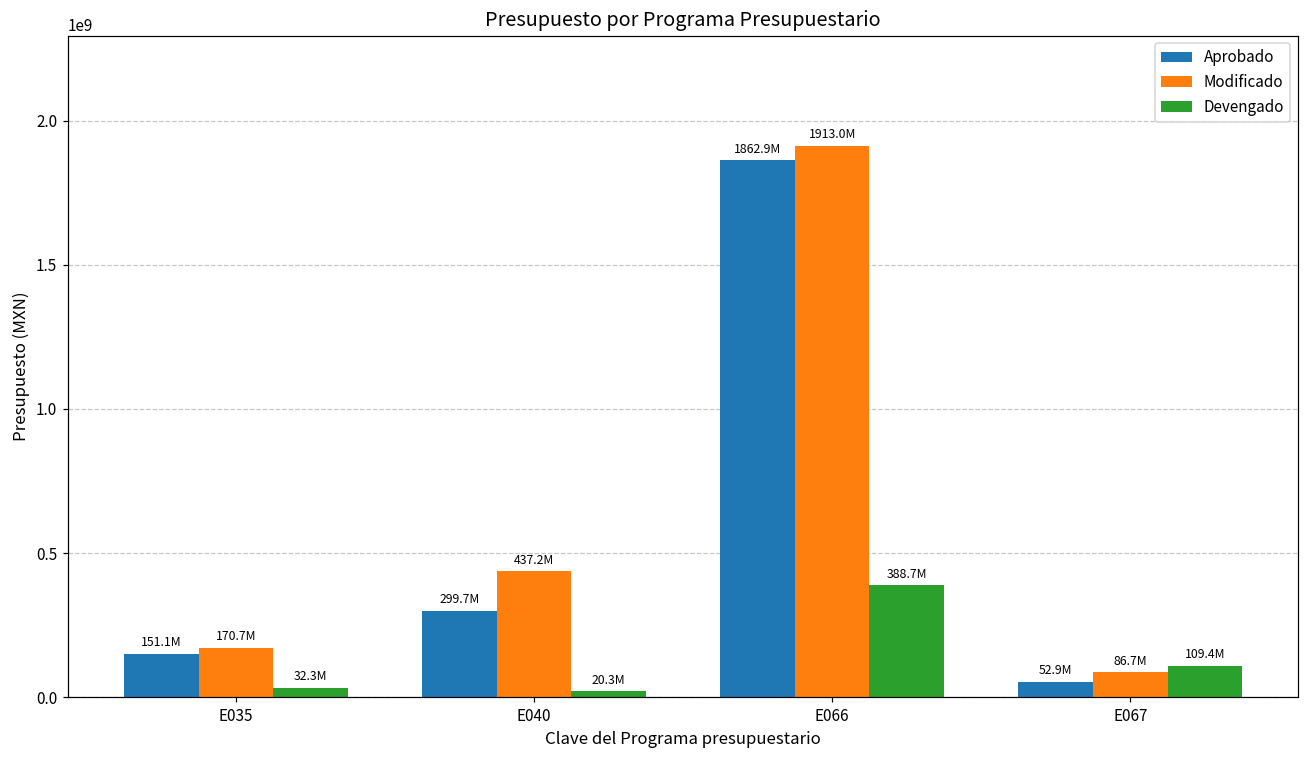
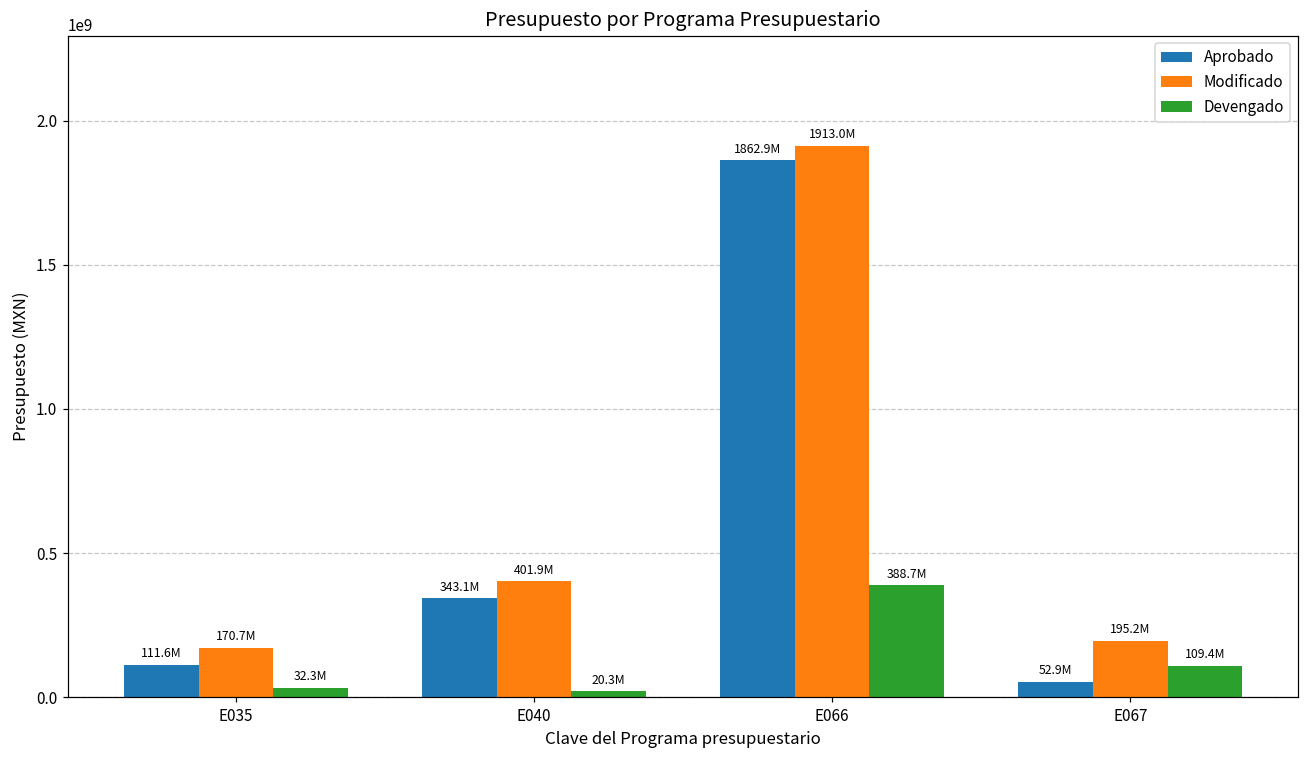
Aprobado, E035: 151.1M -> 111.6M
Aprobado, E040: 299.7M -> 343.1M
Modificado, E040: 437.2M -> 401.9M
Modificado, E067: 86.7M -> 195.2M
